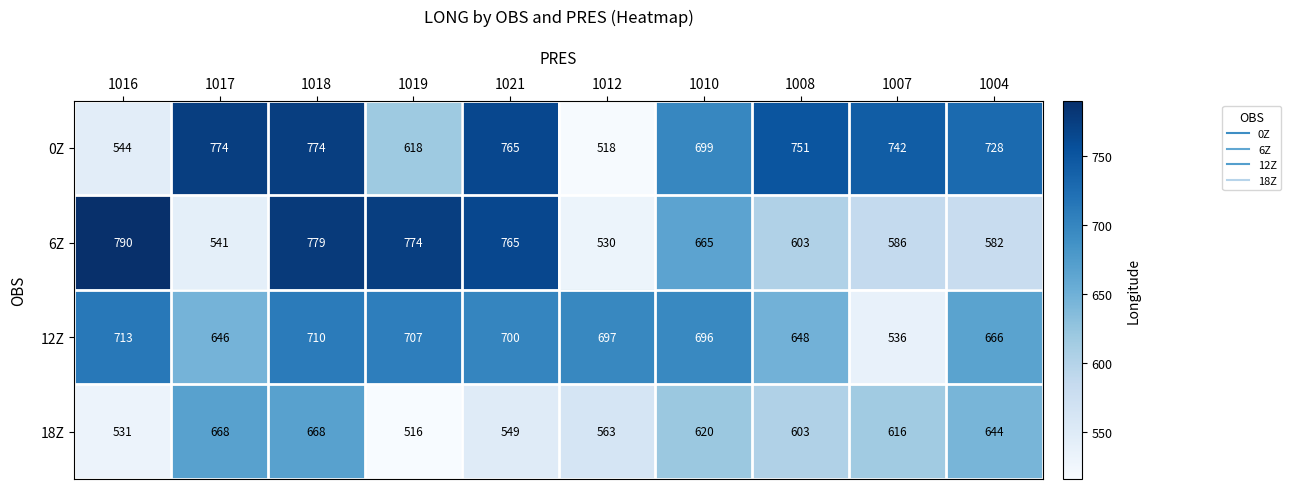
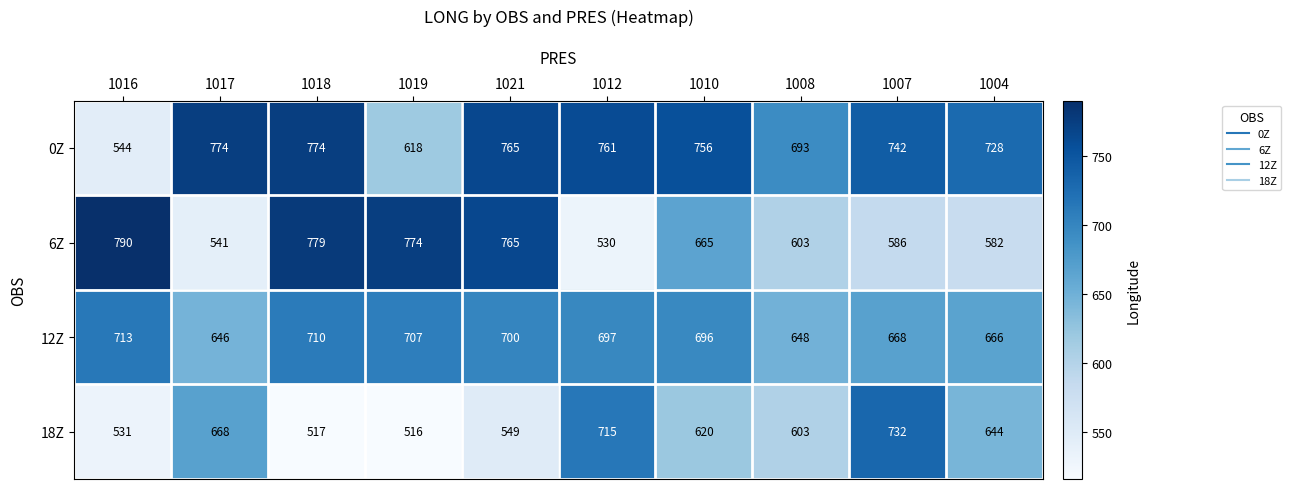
0Z, 1012: 518 -> 761
0Z, 1010: 699 -> 756
0Z, 1008: 751 -> 693
12Z, 1007: 536 -> 668
18Z, 1018: 668 -> 517
18Z, 1012: 563 -> 715
18Z, 1007: 616 -> 732
